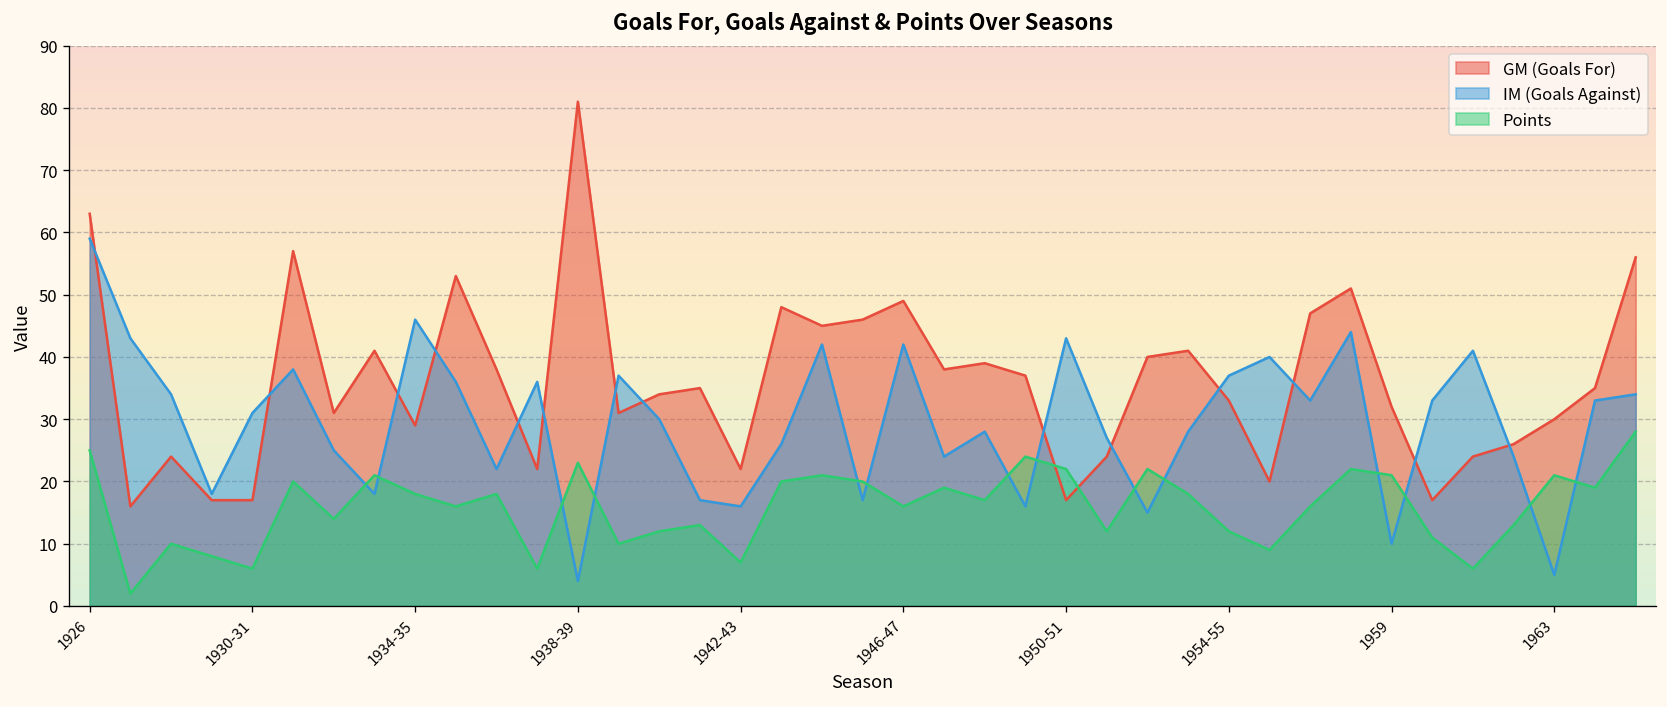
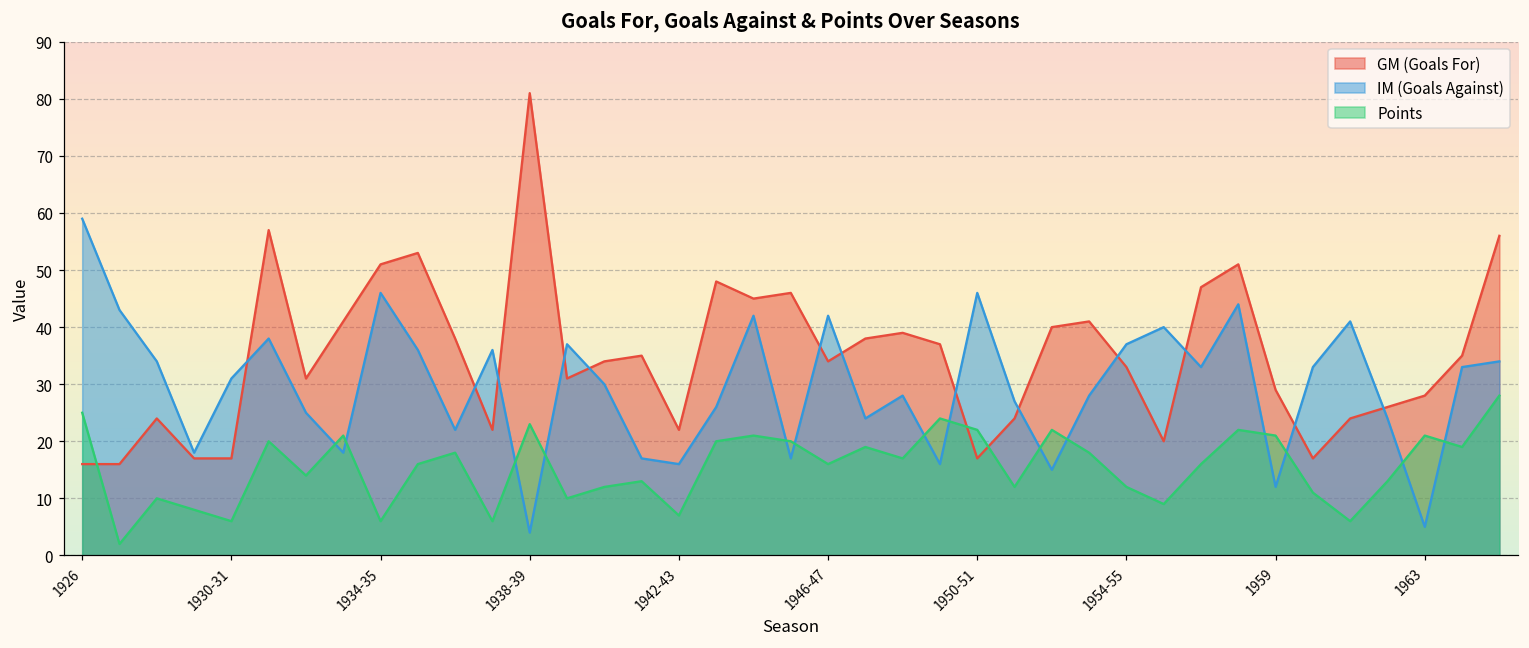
GM (Goals For), 1926: 63 -> 16
GM (Goals For), 1934-35: 29 -> 51
Points, 1934-35: 18 -> 6
GM (Goals For), 1946-47: 49 -> 34
IM (Goals Against), 1950-51: 43 -> 46
GM (Goals For), 1959: 32 -> 29
IM (Goals Against), 1959: 10 -> 12
GM (Goals For), 1963: 30 -> 28
